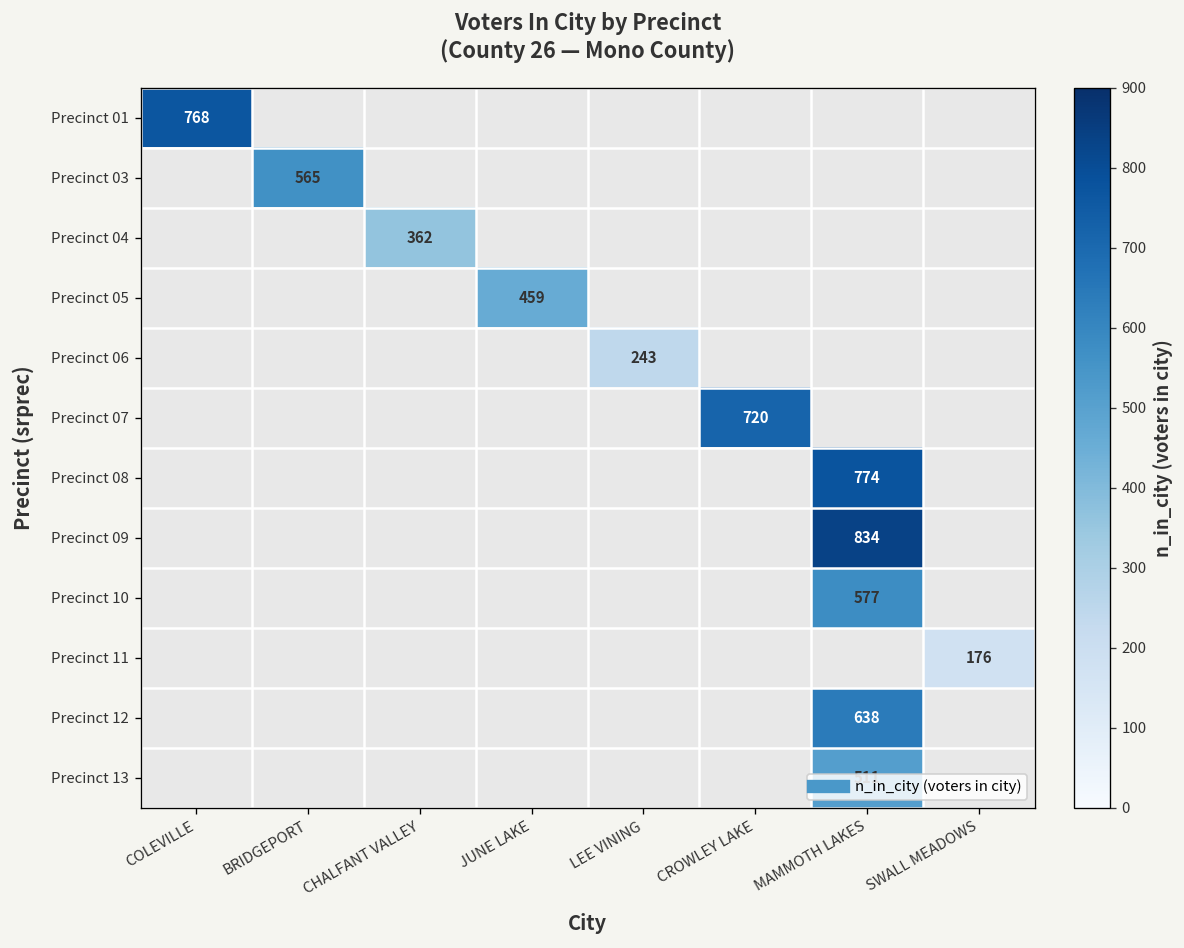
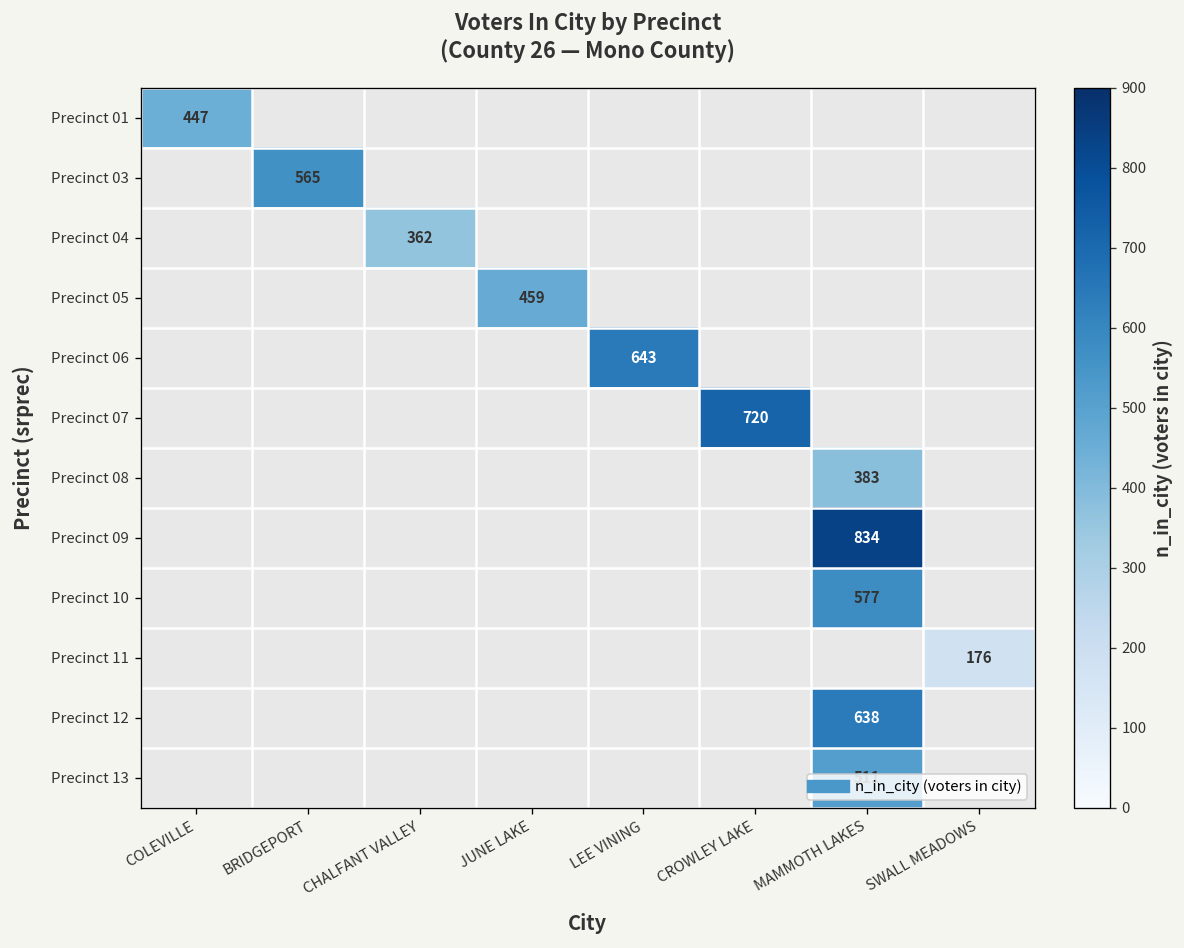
Precinct 01, COLEVILLE: 768 -> 447
Precinct 06, LEE VINING: 243 -> 643
Precinct 08, MAMMOTH LAKES: 774 -> 383
